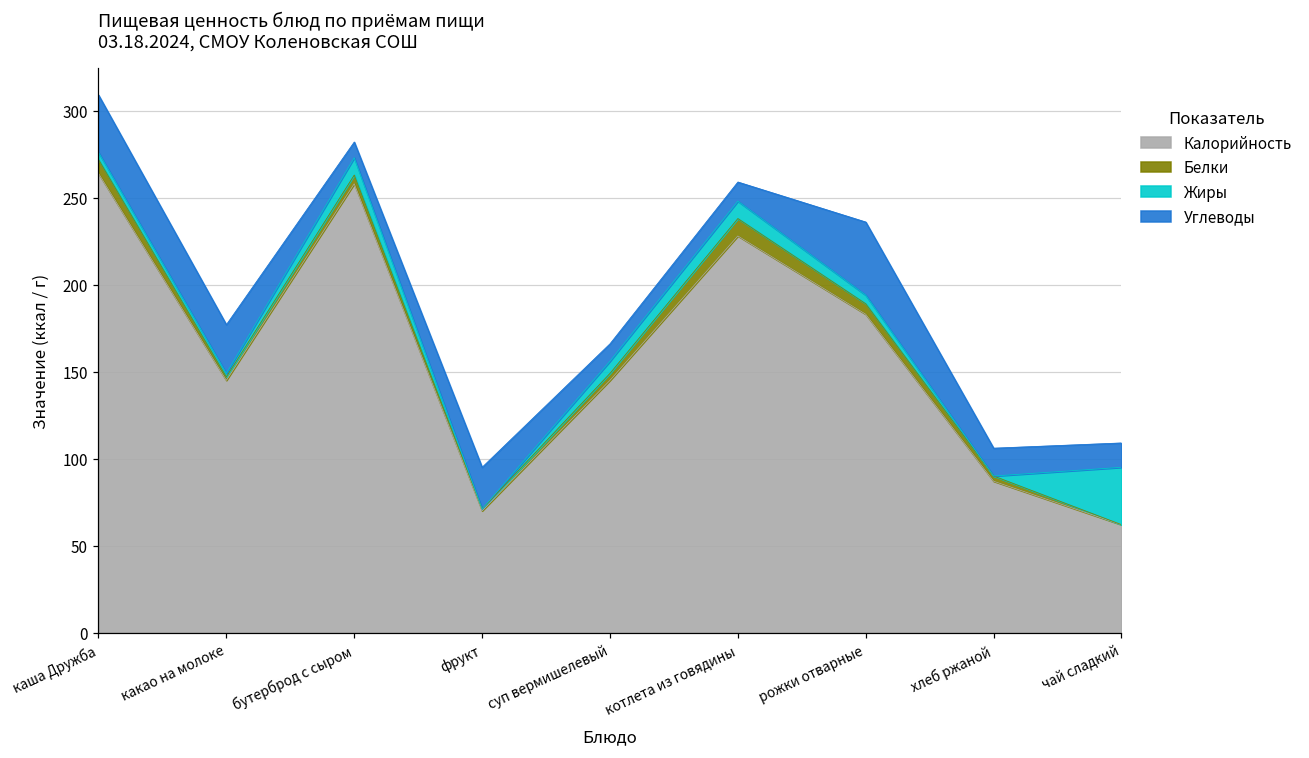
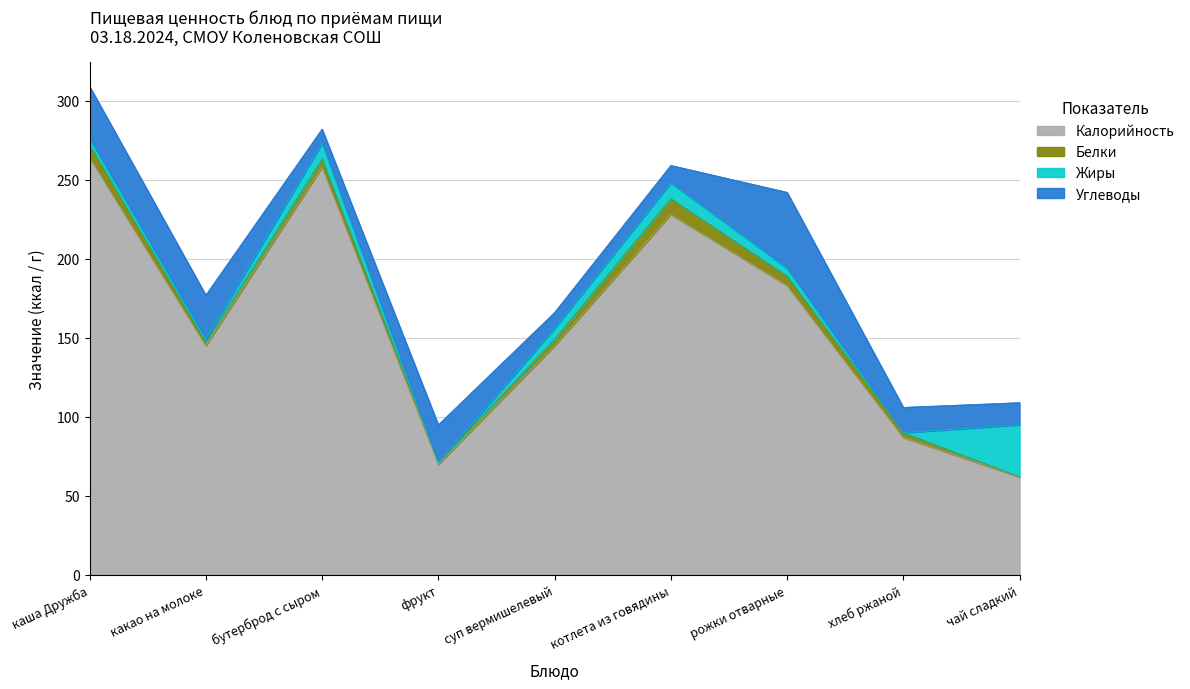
Углеводы, рожки отварные: 42 -> 48
